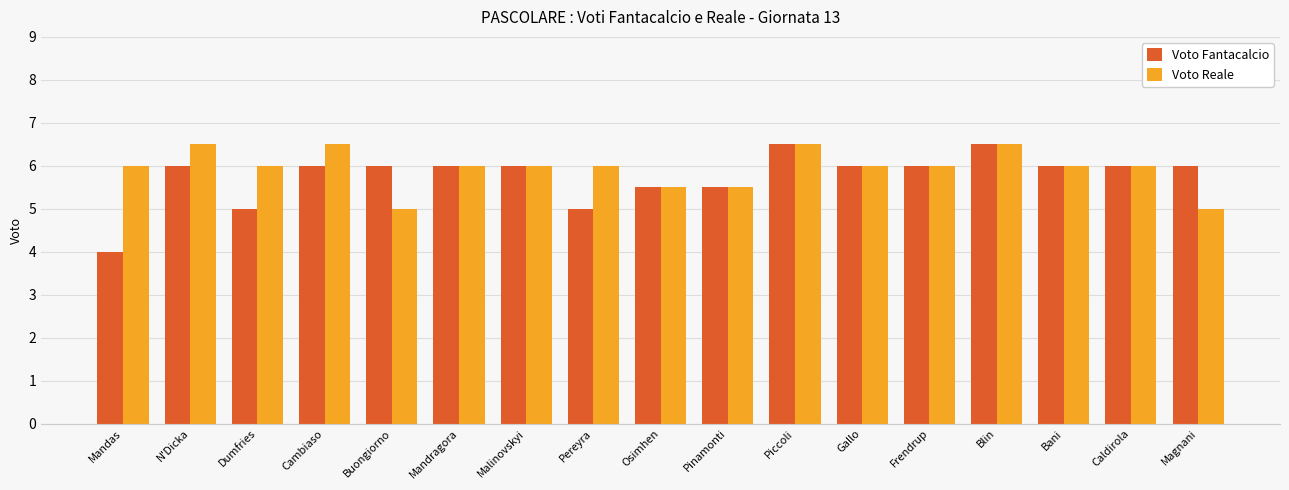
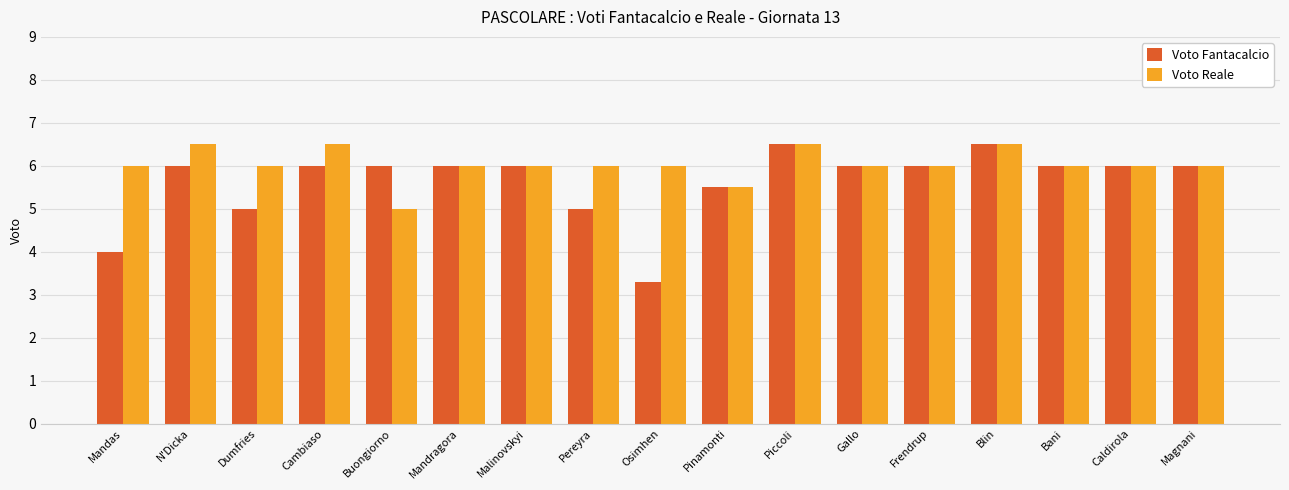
Voto Fantacalcio, Osimhen: 5.5 -> 3.3
Voto Reale, Osimhen: 5.5 -> 6.0
Voto Reale, Magnani: 5 -> 6
